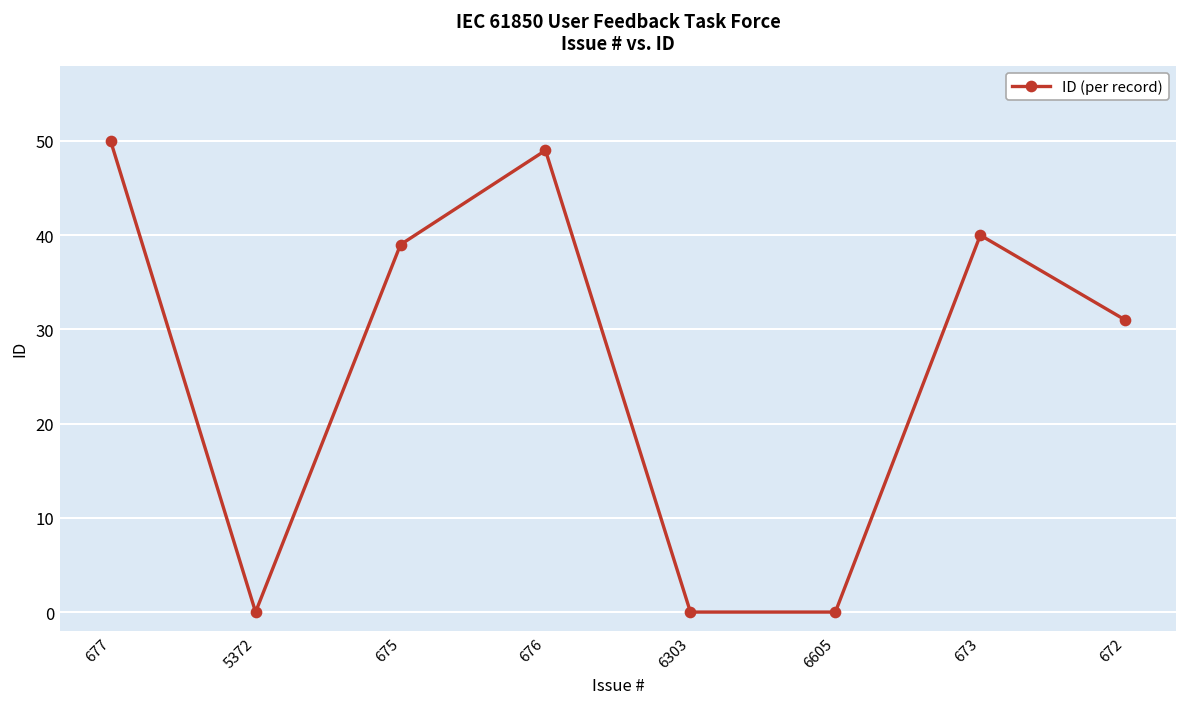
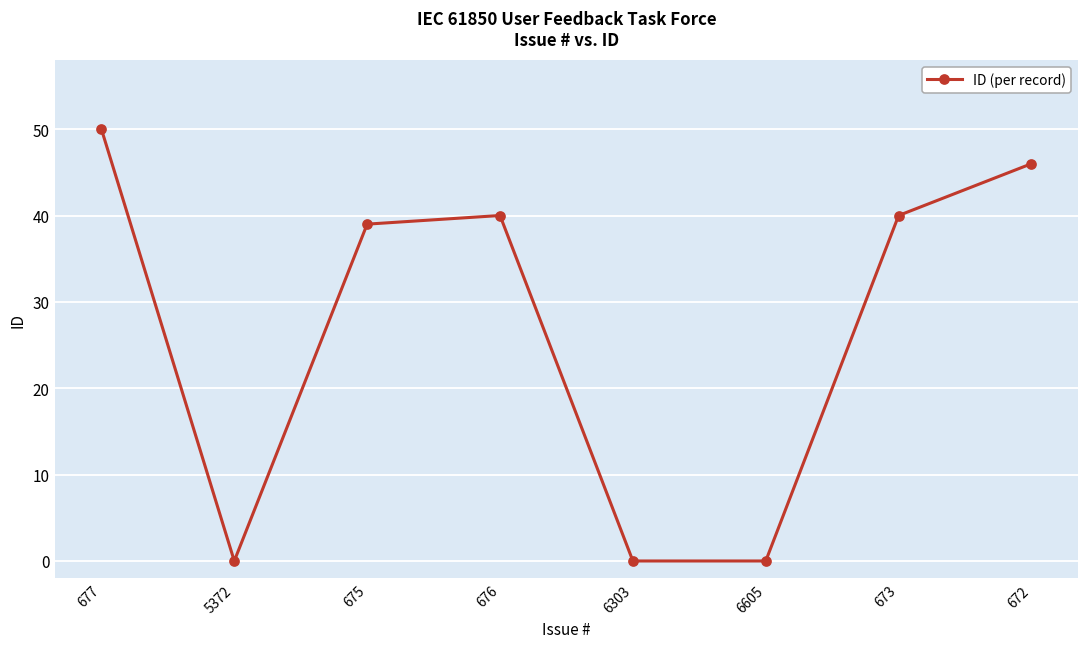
676: 49 -> 40
672: 31 -> 46
